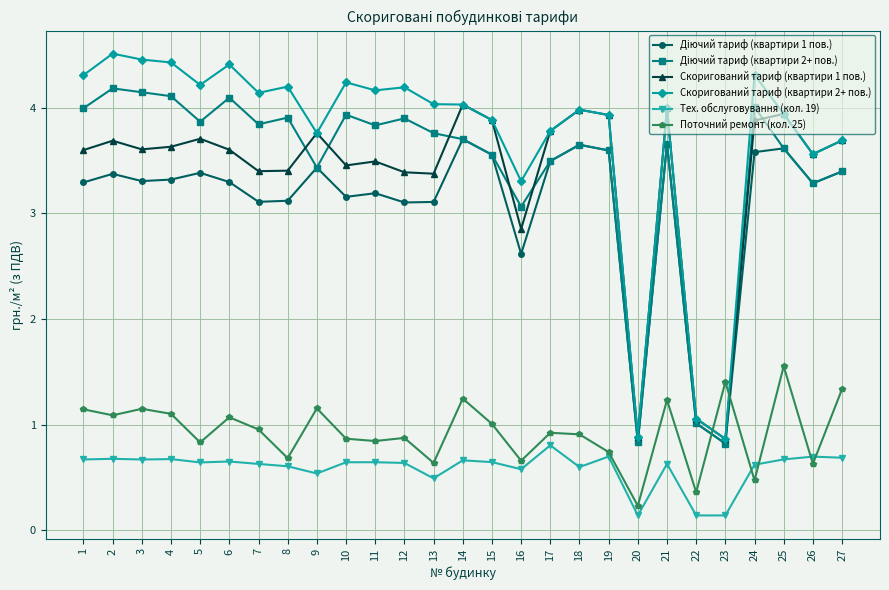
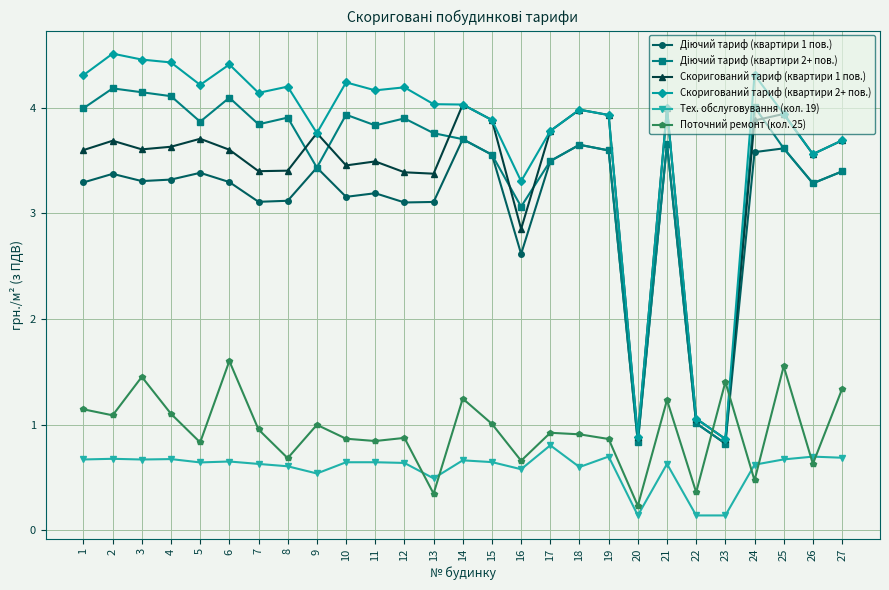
Поточний ремонт (кол. 25), 3: 1.15 -> 1.45
Поточний ремонт (кол. 25), 6: 1.07 -> 1.60
Поточний ремонт (кол. 25), 9: 1.15 -> 1.00
Поточний ремонт (кол. 25), 13: 0.64 -> 0.35
Поточний ремонт (кол. 25), 19: 0.74 -> 0.86
